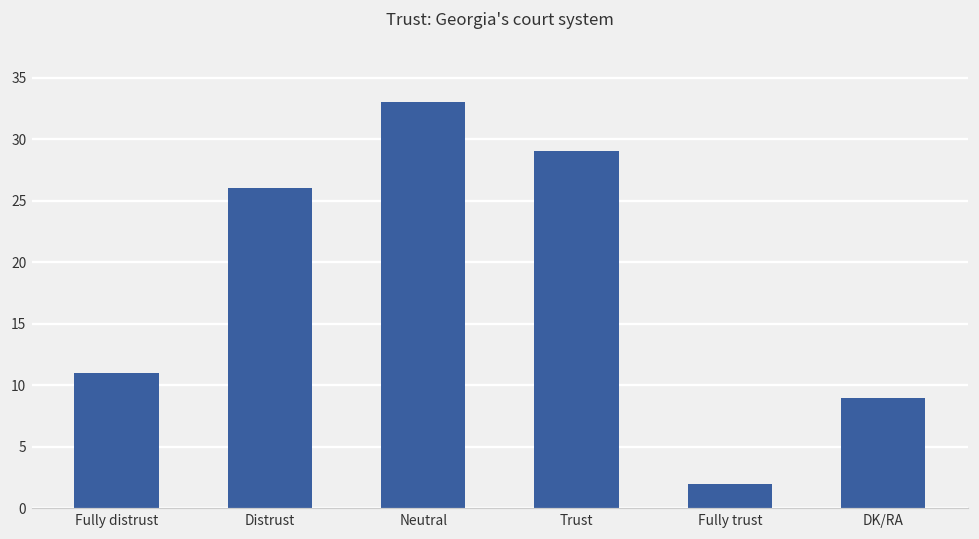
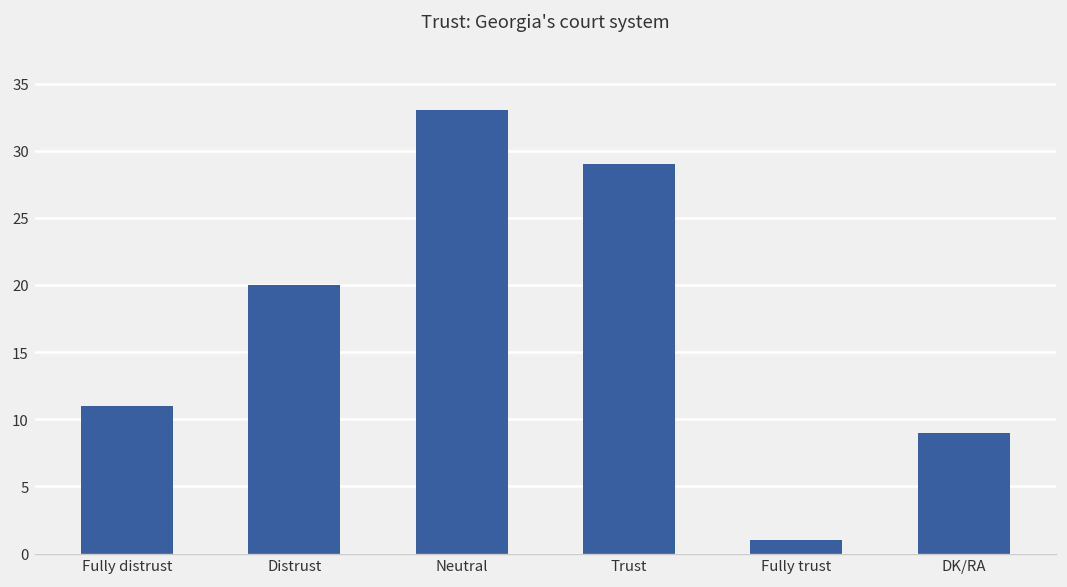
Distrust: 26 -> 20
Fully trust: 2 -> 1
